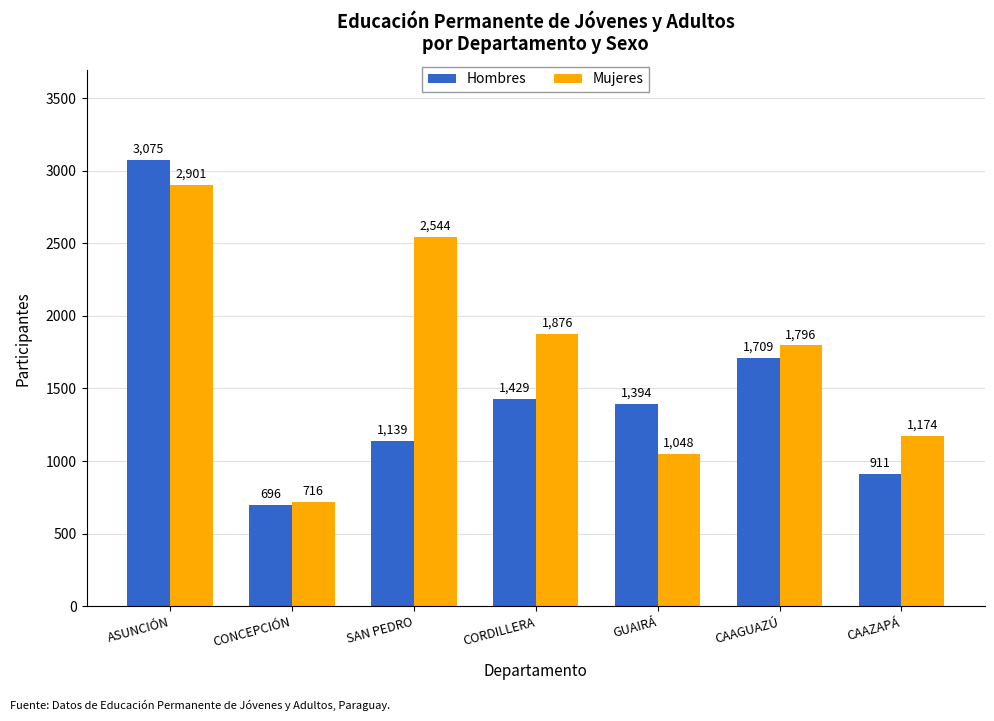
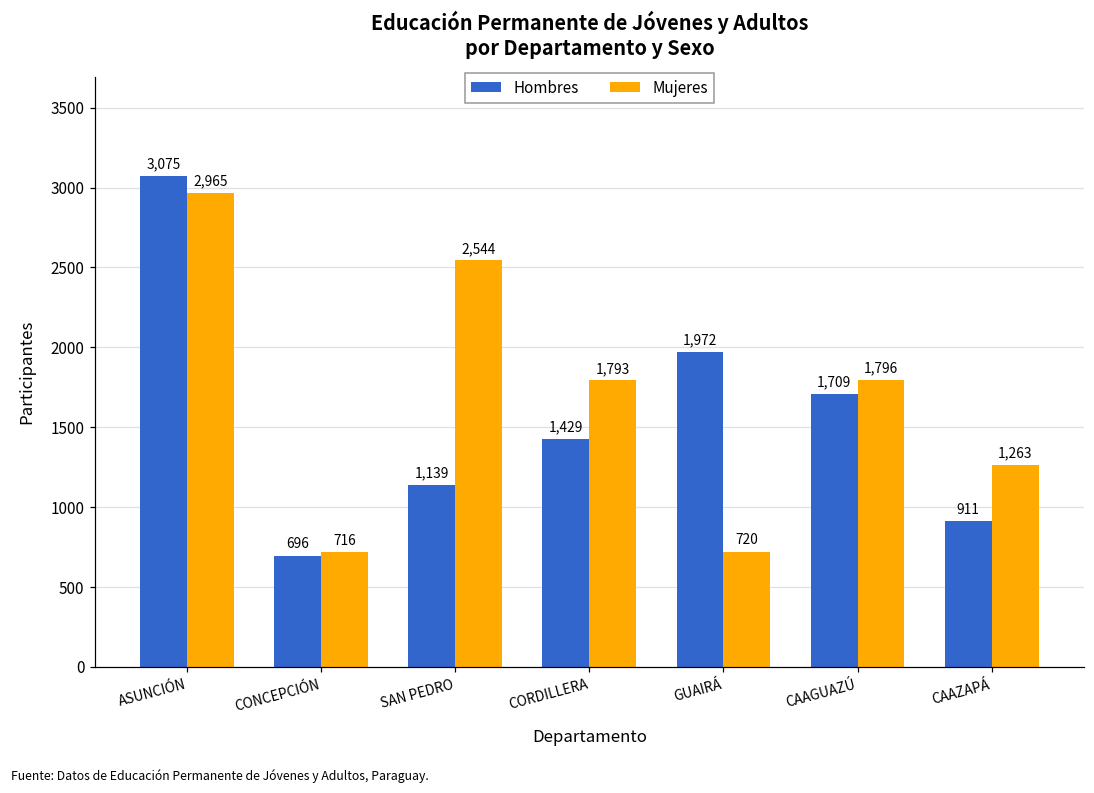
Mujeres, ASUNCIÓN: 2,901 -> 2,965
Mujeres, CORDILLERA: 1,876 -> 1,793
Hombres, GUAIRÁ: 1,394 -> 1,972
Mujeres, GUAIRÁ: 1,048 -> 720
Mujeres, CAAZAPÁ: 1,174 -> 1,263
